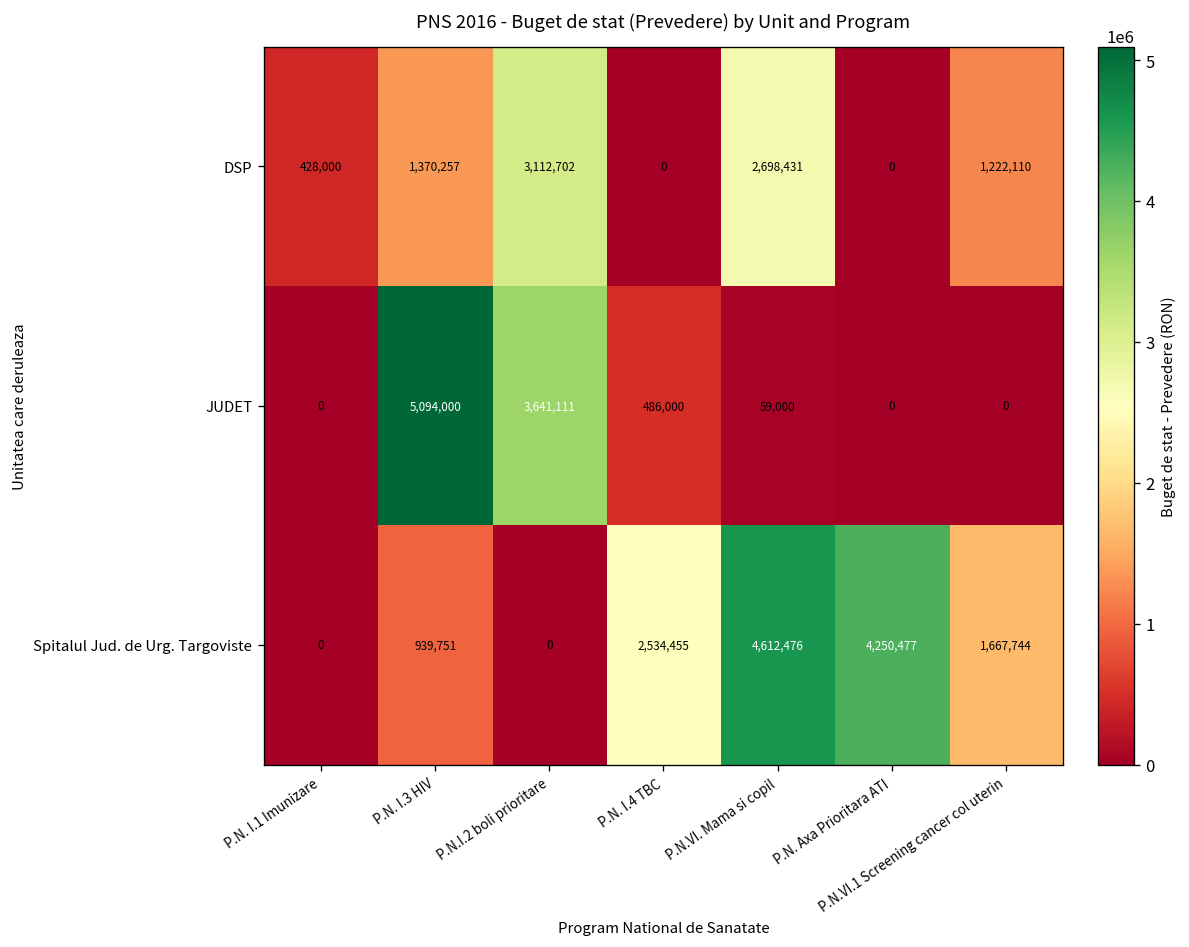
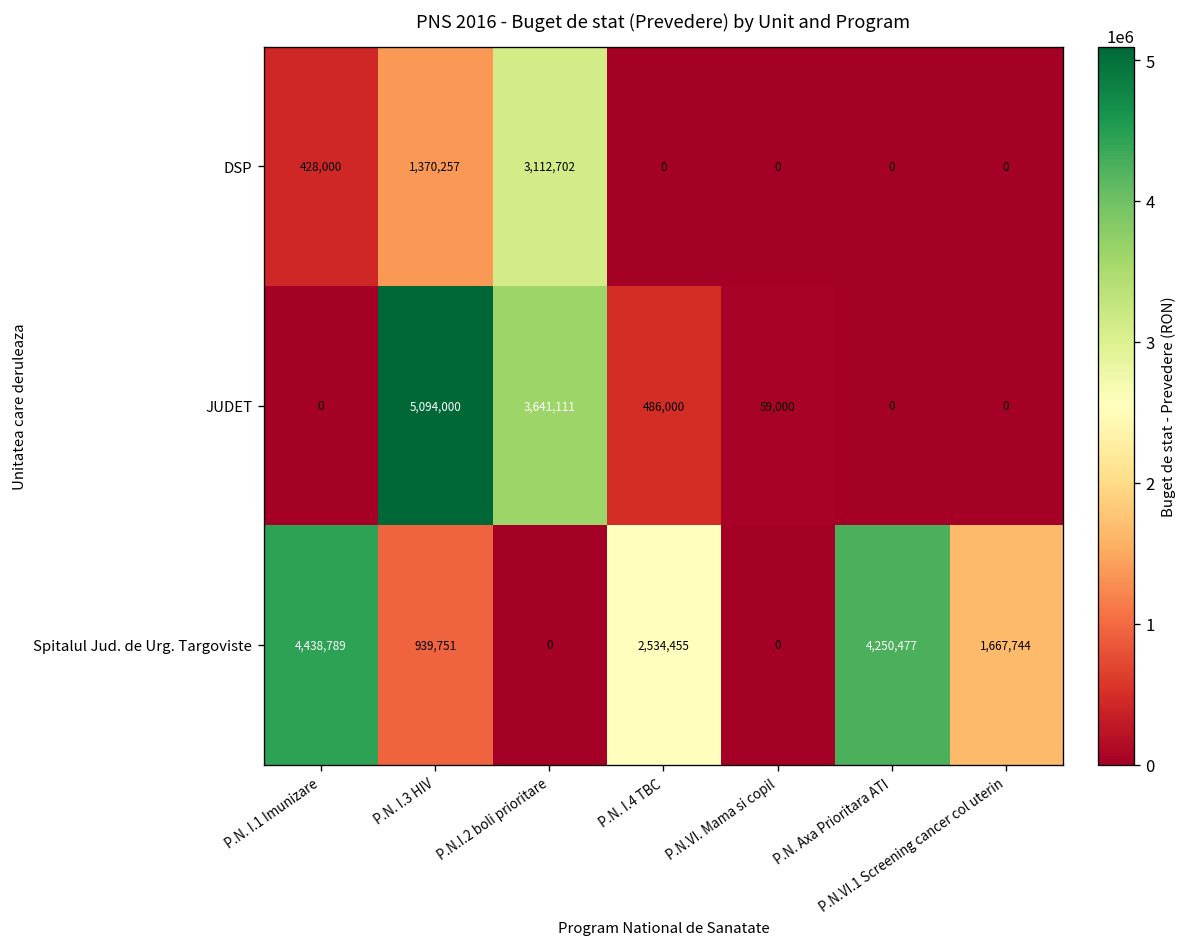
DSP, P.N.VI. Mama si copil: 2,698,431 -> 0
DSP, P.N.VI.1 Screening cancer col uterin: 1,222,110 -> 0
Spitalul Jud. de Urg. Targoviste, P.N. I.1 Imunizare: 0 -> 4,438,789
Spitalul Jud. de Urg. Targoviste, P.N.VI. Mama si copil: 4,612,476 -> 0
